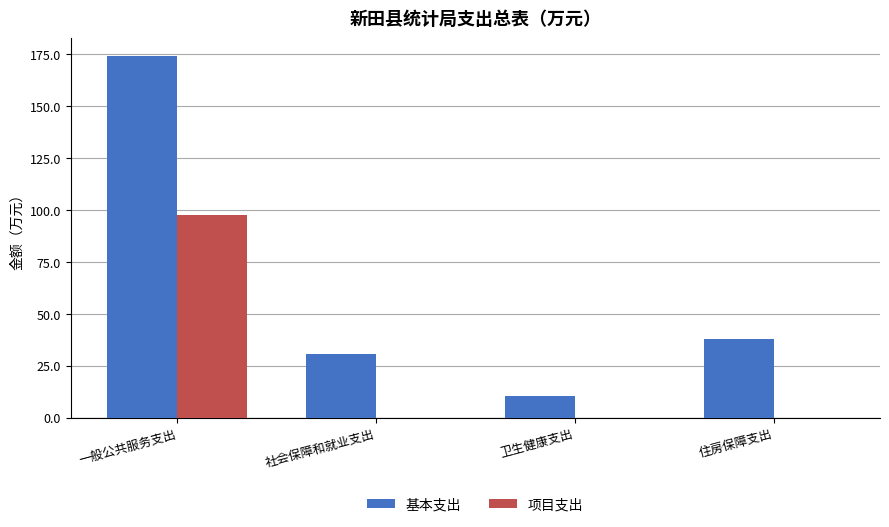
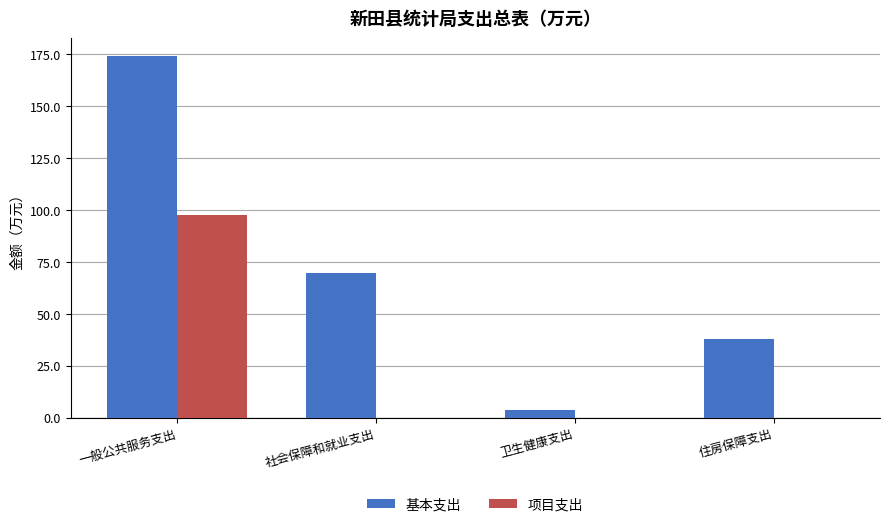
基本支出, 社会保障和就业支出: 31 -> 70
基本支出, 卫生健康支出: 11 -> 4
